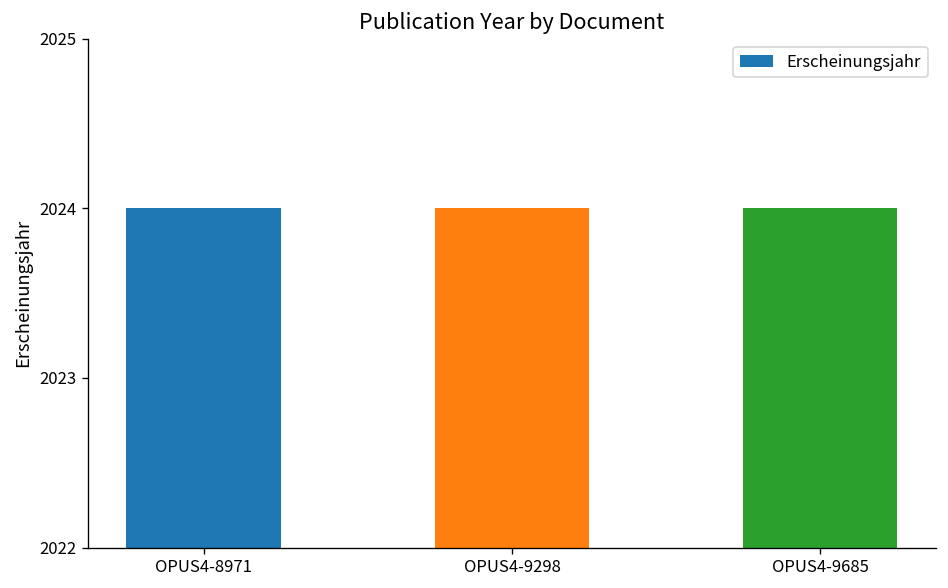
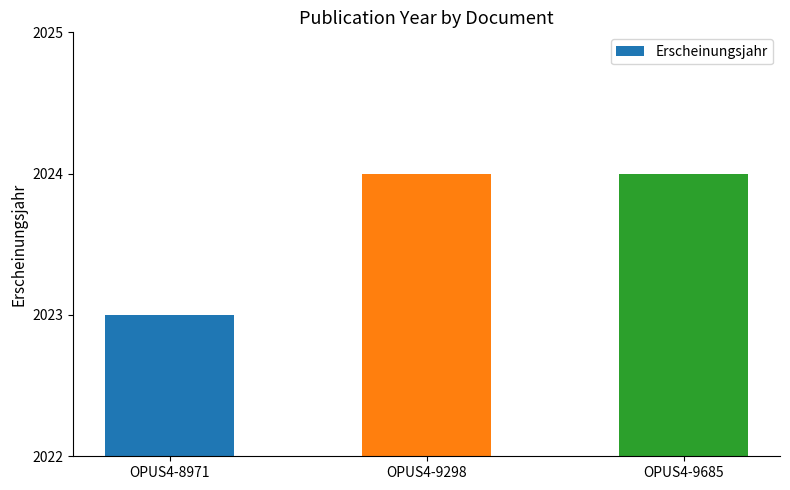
OPUS4-8971: 2024 -> 2023
